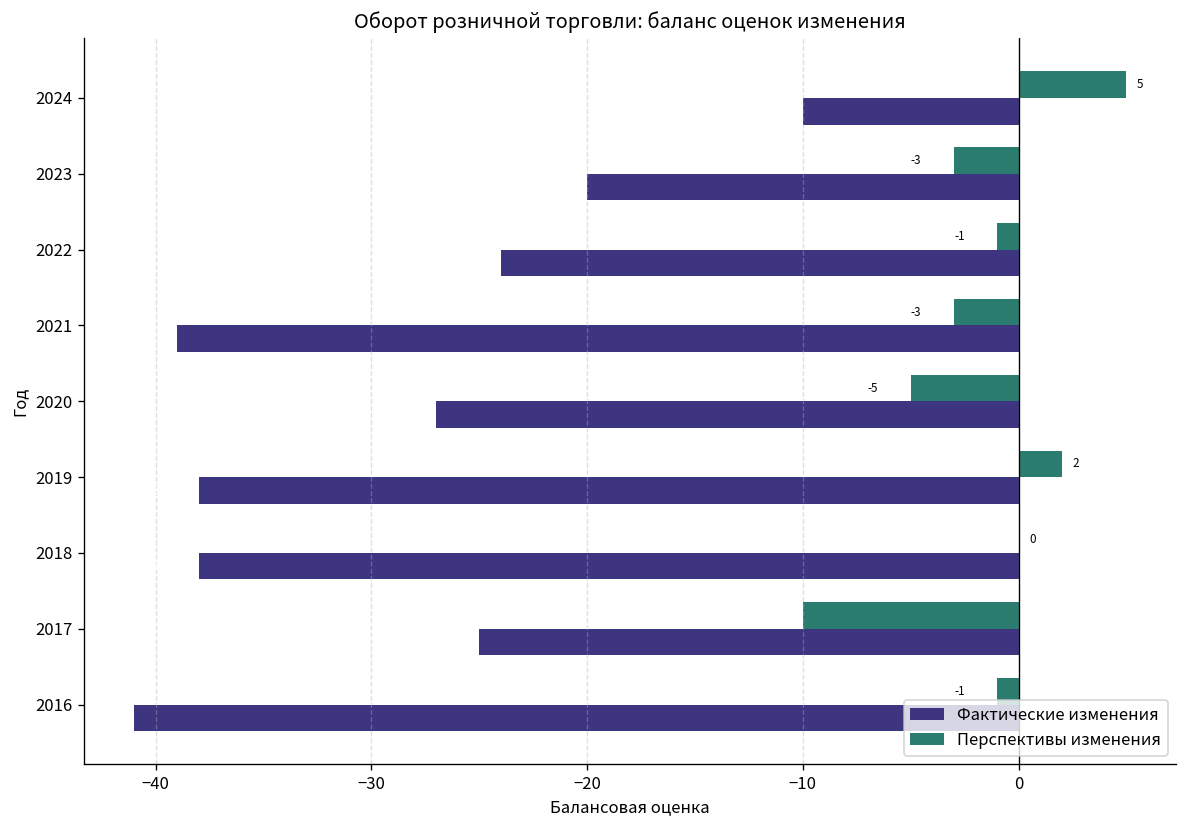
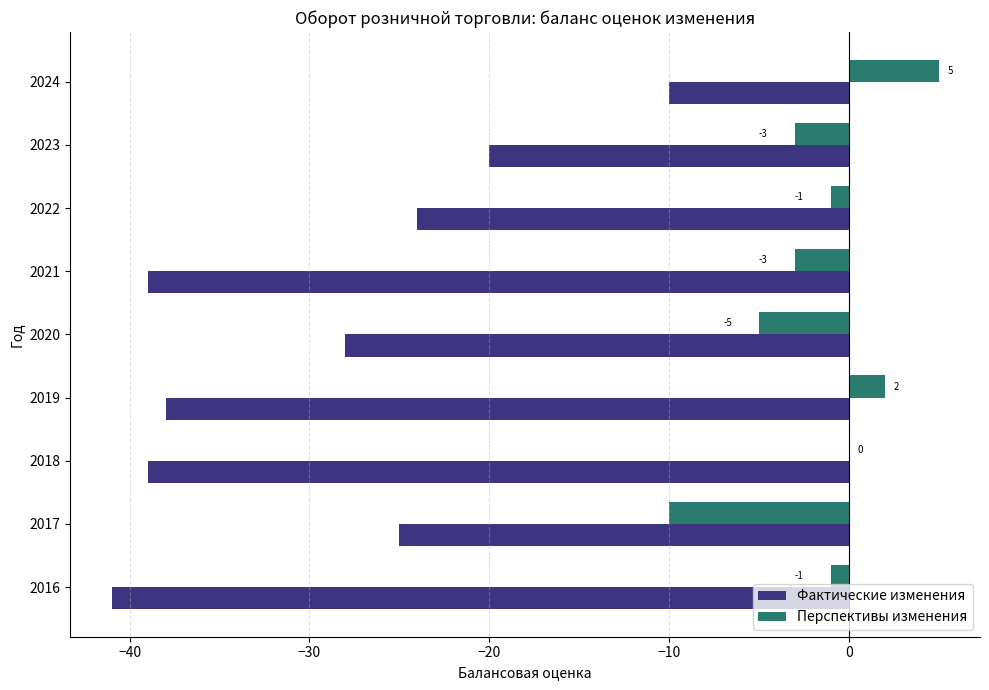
Фактические изменения, 2020: -27 -> -28
Фактические изменения, 2018: -38 -> -39
